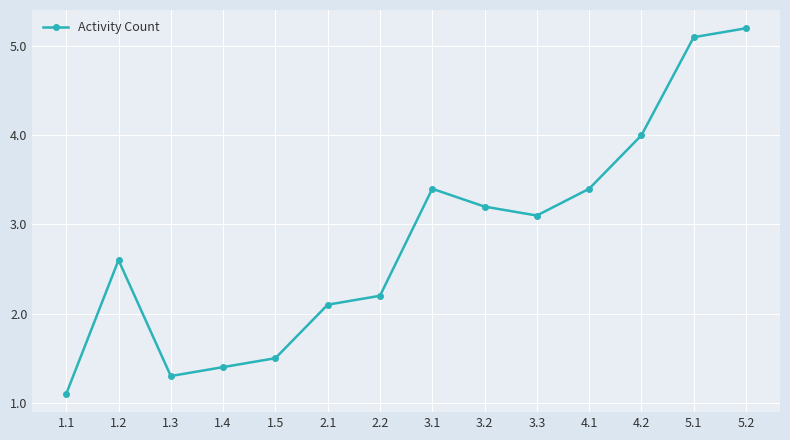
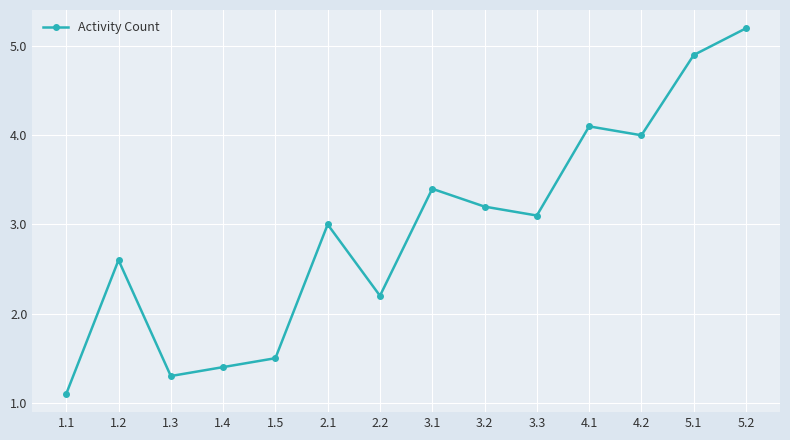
2.1: 2.1 -> 3.0
4.1: 3.4 -> 4.1
5.1: 5.1 -> 4.9
